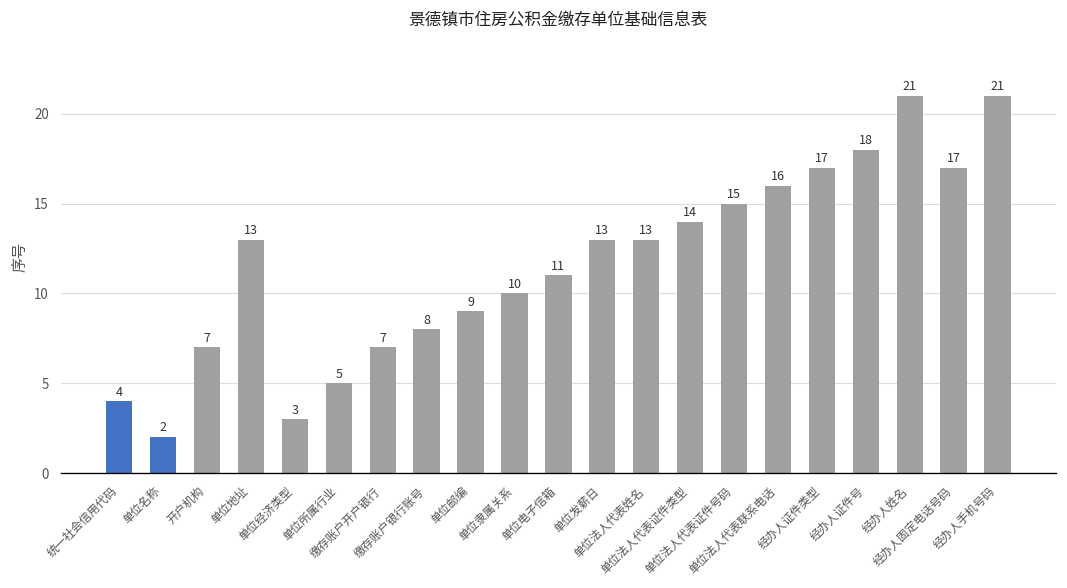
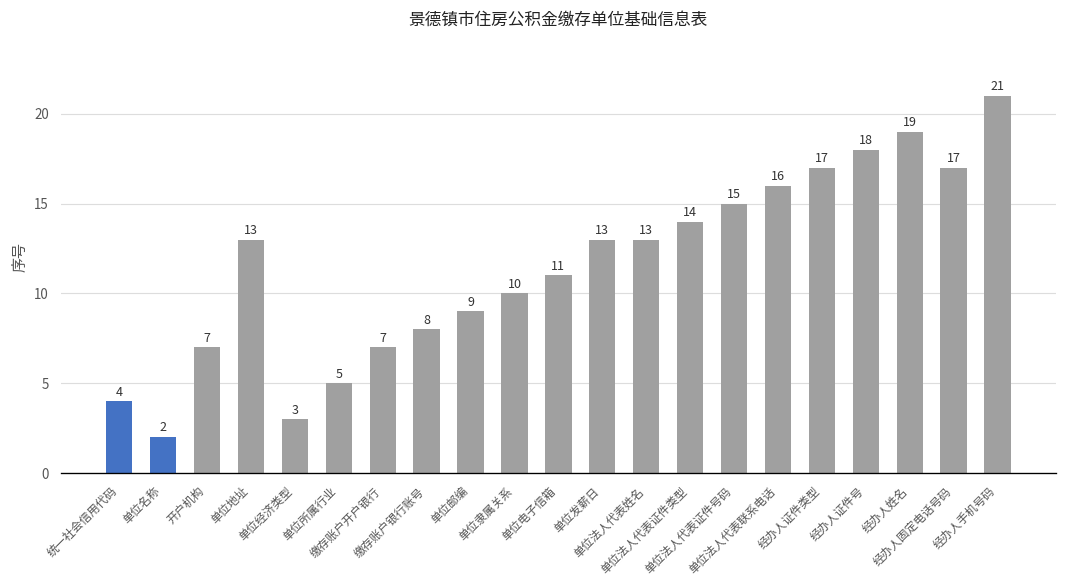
经办人姓名: 21 -> 19
